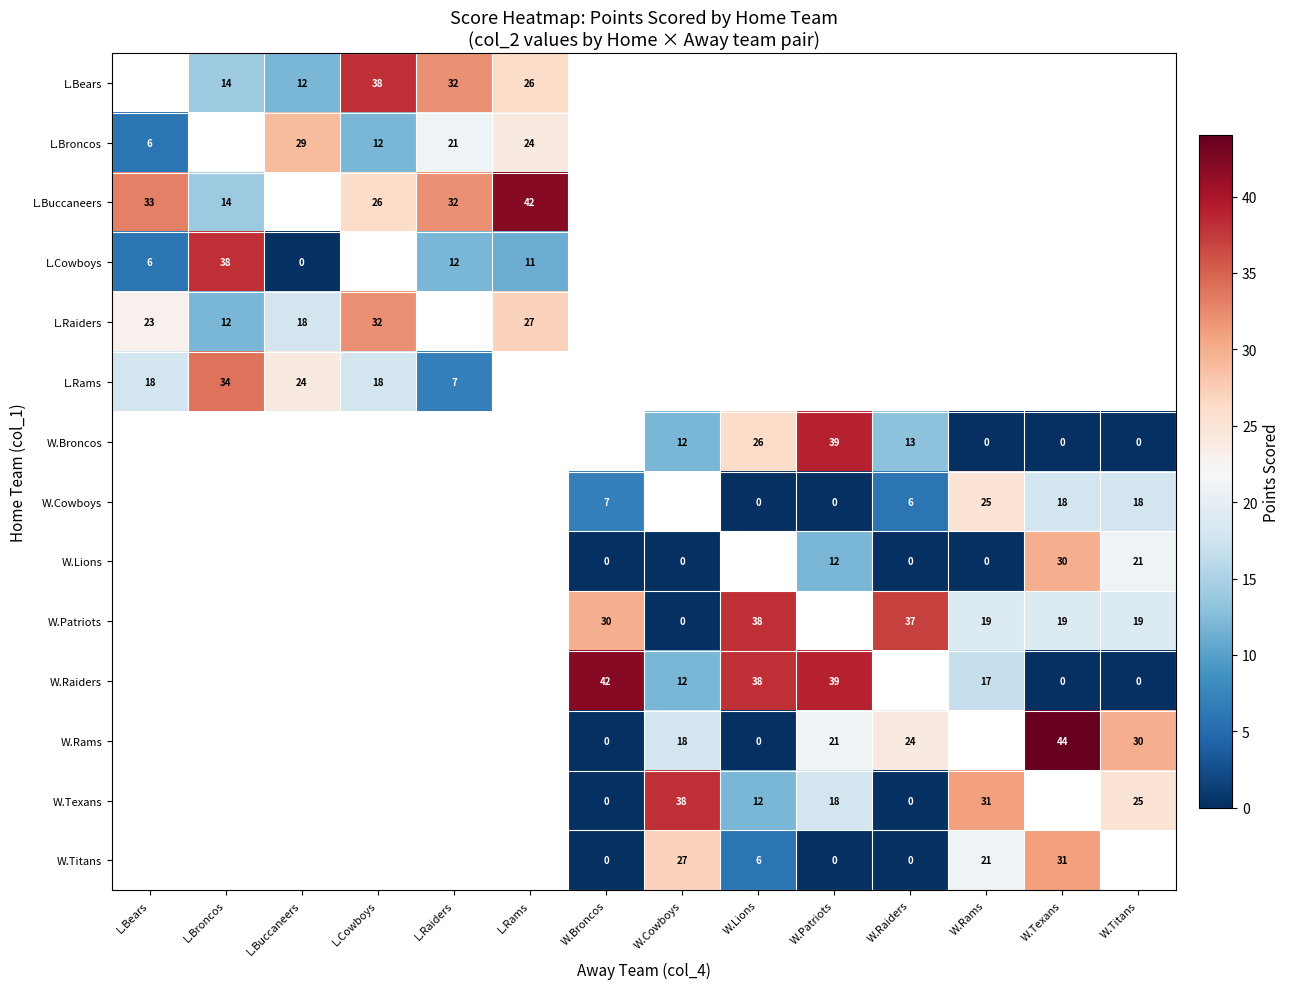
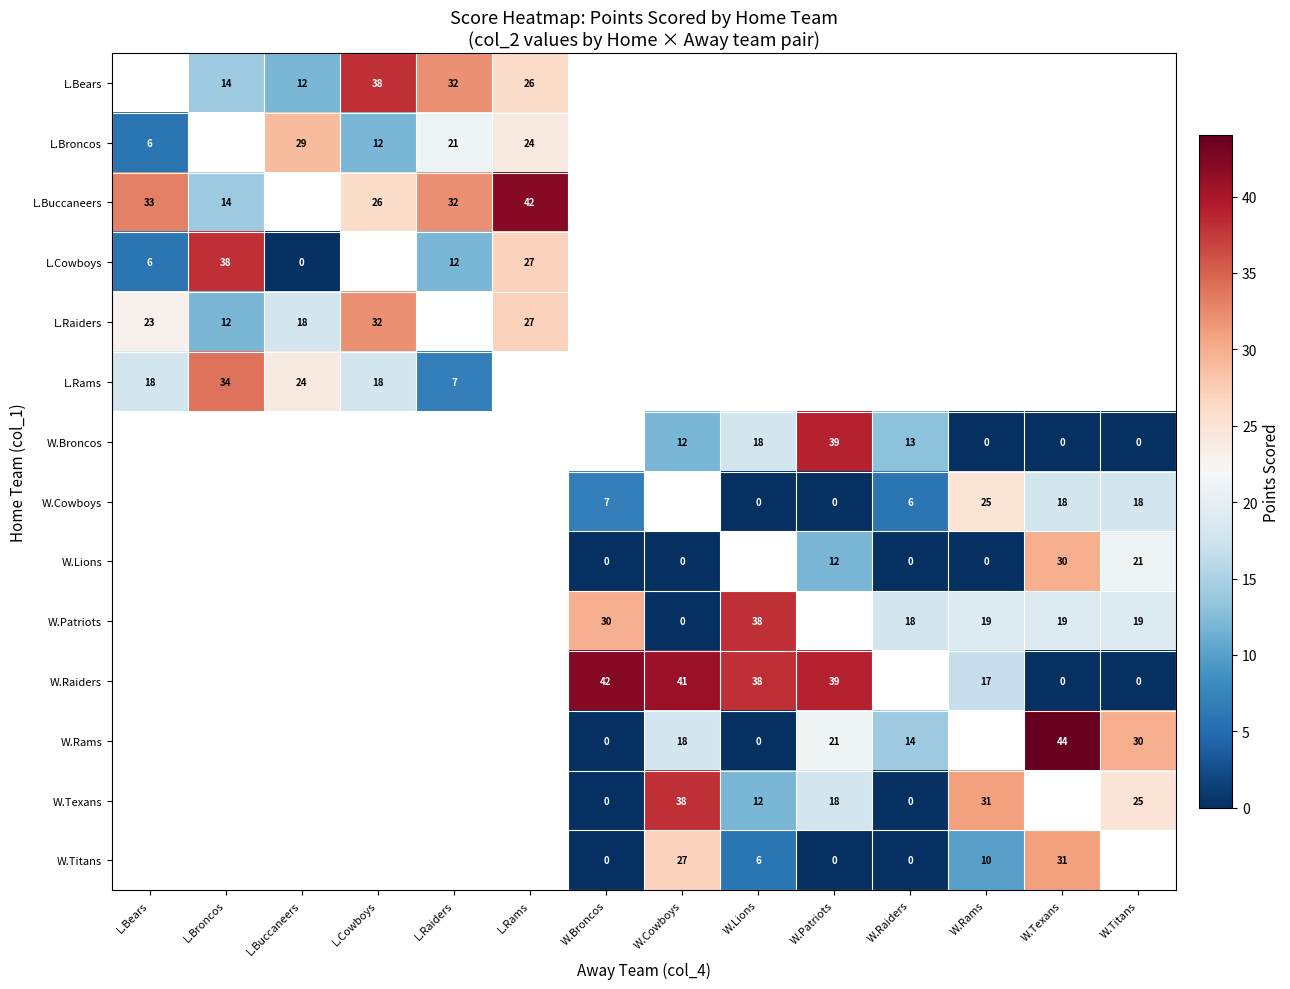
L.Cowboys, L.Rams: 11 -> 27
W.Broncos, W.Lions: 26 -> 18
W.Patriots, W.Raiders: 37 -> 18
W.Raiders, W.Cowboys: 12 -> 41
W.Rams, W.Raiders: 24 -> 14
W.Titans, W.Rams: 21 -> 10
